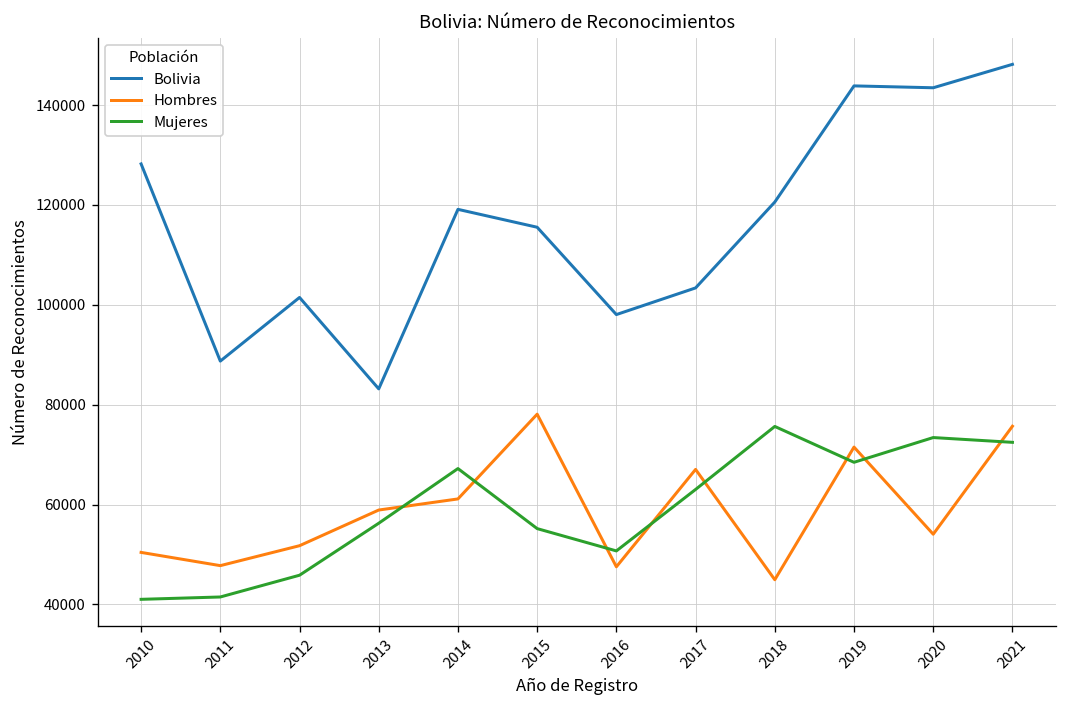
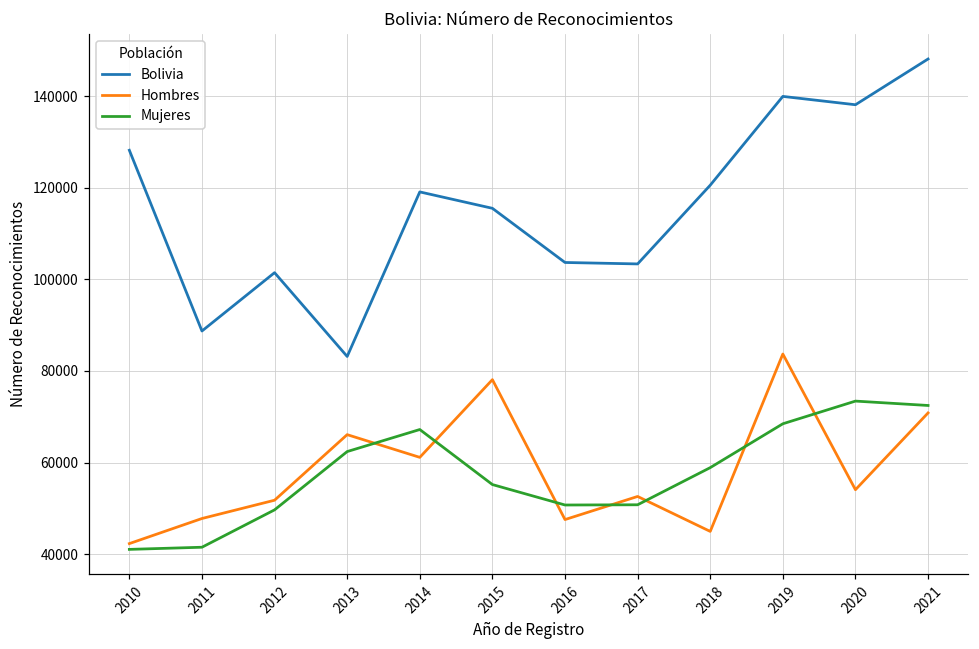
Hombres, 2010: 50000 -> 42000
Mujeres, 2012: 46000 -> 50000
Hombres, 2013: 59000 -> 66000
Mujeres, 2013: 56000 -> 62000
Bolivia, 2016: 98000 -> 104000
Hombres, 2017: 67000 -> 53000
Mujeres, 2017: 63000 -> 51000
Mujeres, 2018: 76000 -> 59000
Bolivia, 2019: 144000 -> 140000
Hombres, 2019: 72000 -> 84000
Bolivia, 2020: 143000 -> 138000
Hombres, 2021: 76000 -> 71000
